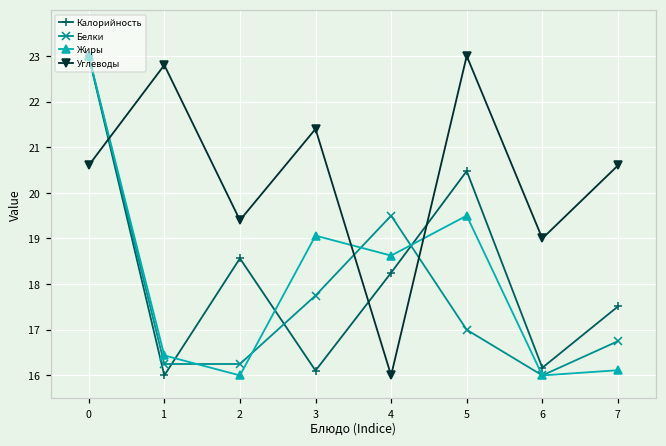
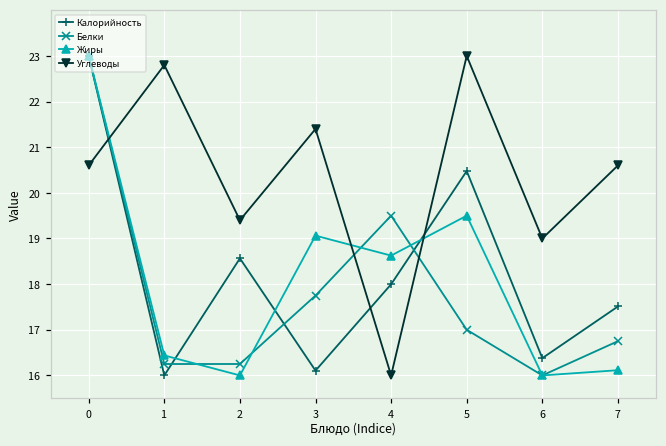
Калорийность, 4: 18.2 -> 18.0
Калорийность, 6: 16.2 -> 16.4
